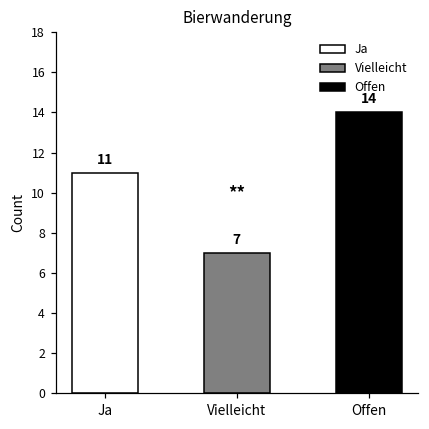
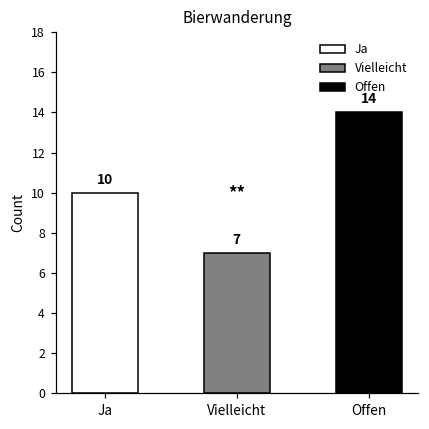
Ja: 11 -> 10
